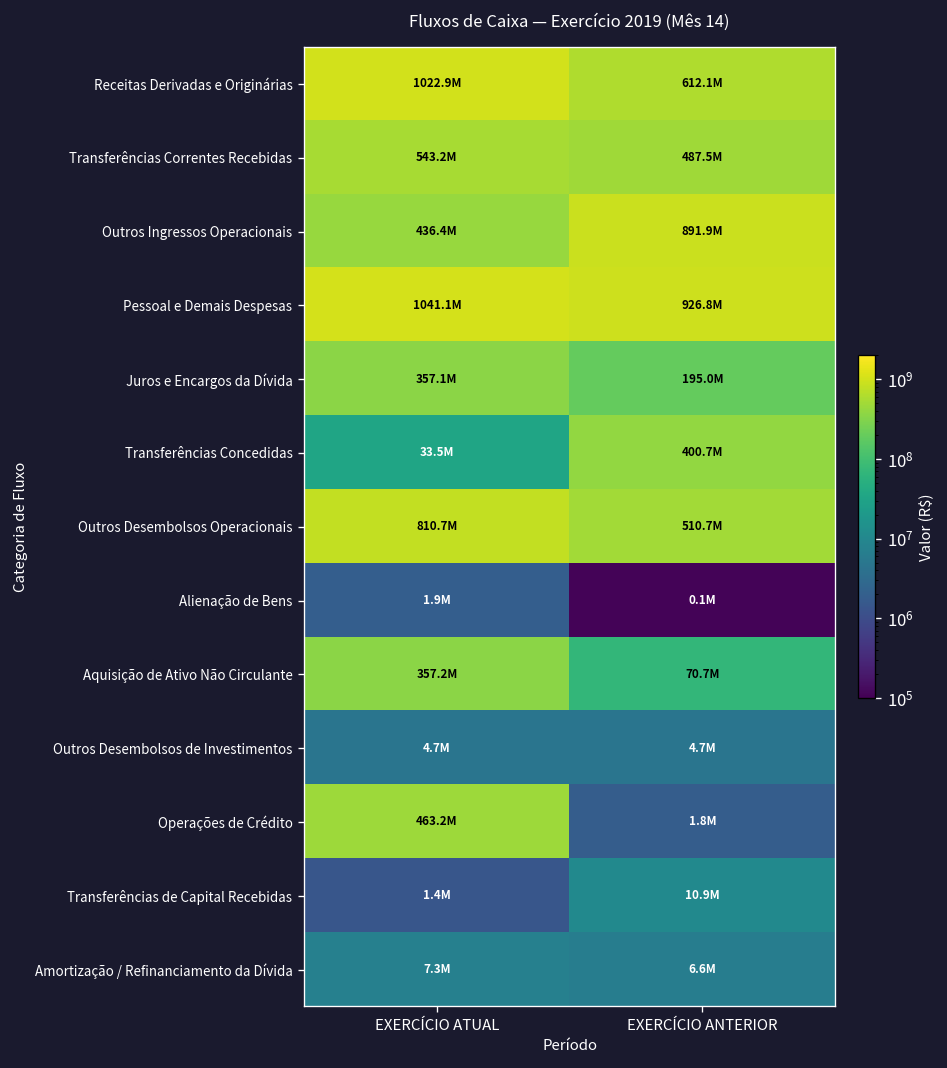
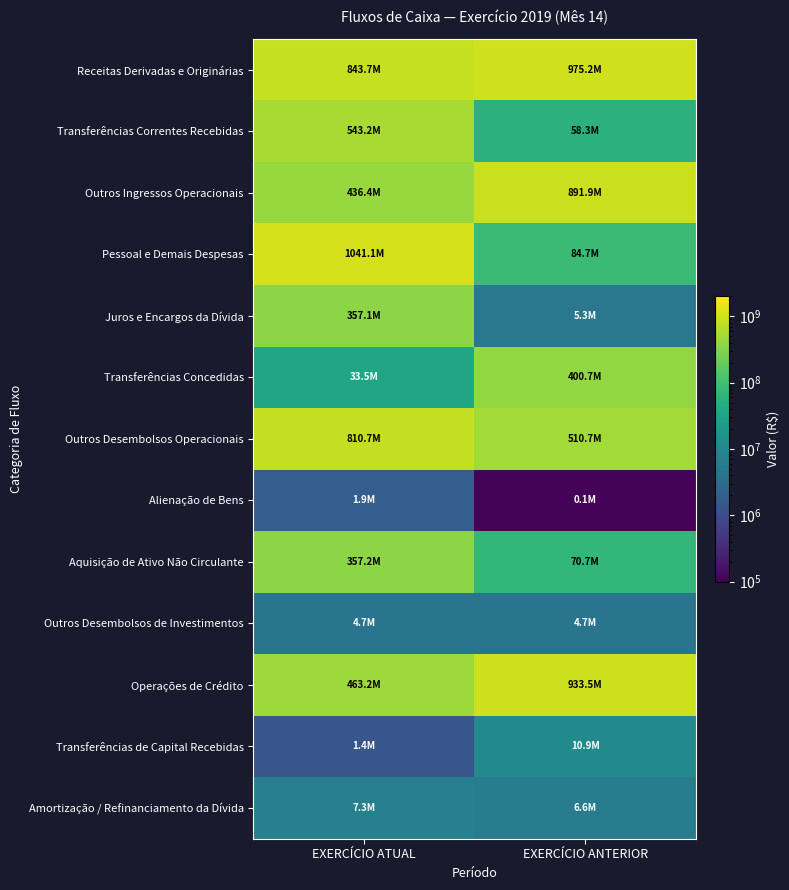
Receitas Derivadas e Originárias, EXERCÍCIO ATUAL: 1022.9M -> 843.7M
Receitas Derivadas e Originárias, EXERCÍCIO ANTERIOR: 612.1M -> 975.2M
Transferências Correntes Recebidas, EXERCÍCIO ANTERIOR: 487.5M -> 58.3M
Pessoal e Demais Despesas, EXERCÍCIO ANTERIOR: 926.8M -> 84.7M
Juros e Encargos da Dívida, EXERCÍCIO ANTERIOR: 195.0M -> 5.3M
Operações de Crédito, EXERCÍCIO ANTERIOR: 1.8M -> 933.5M
